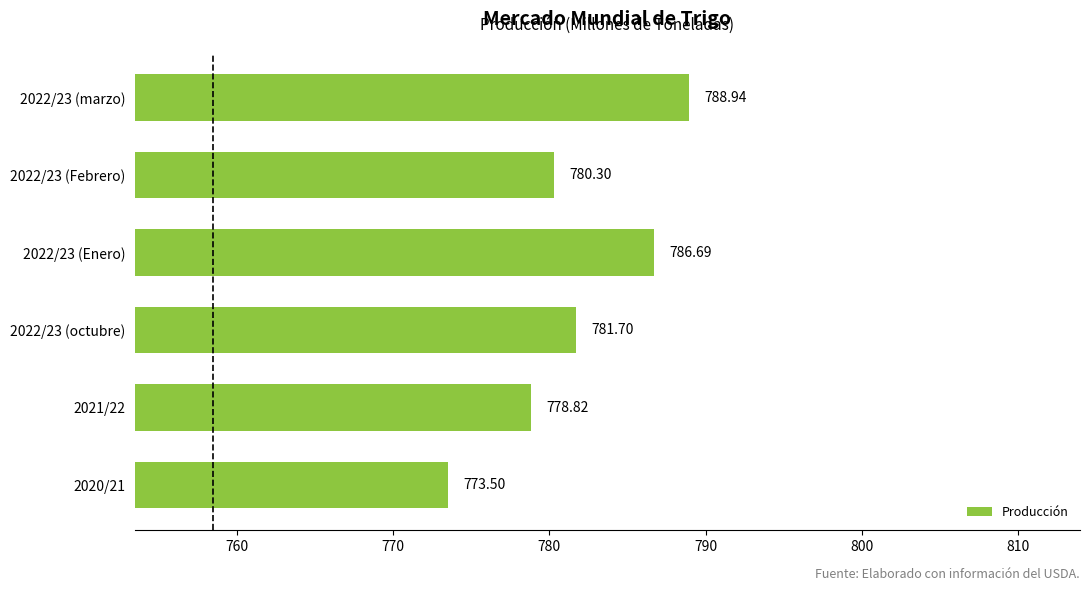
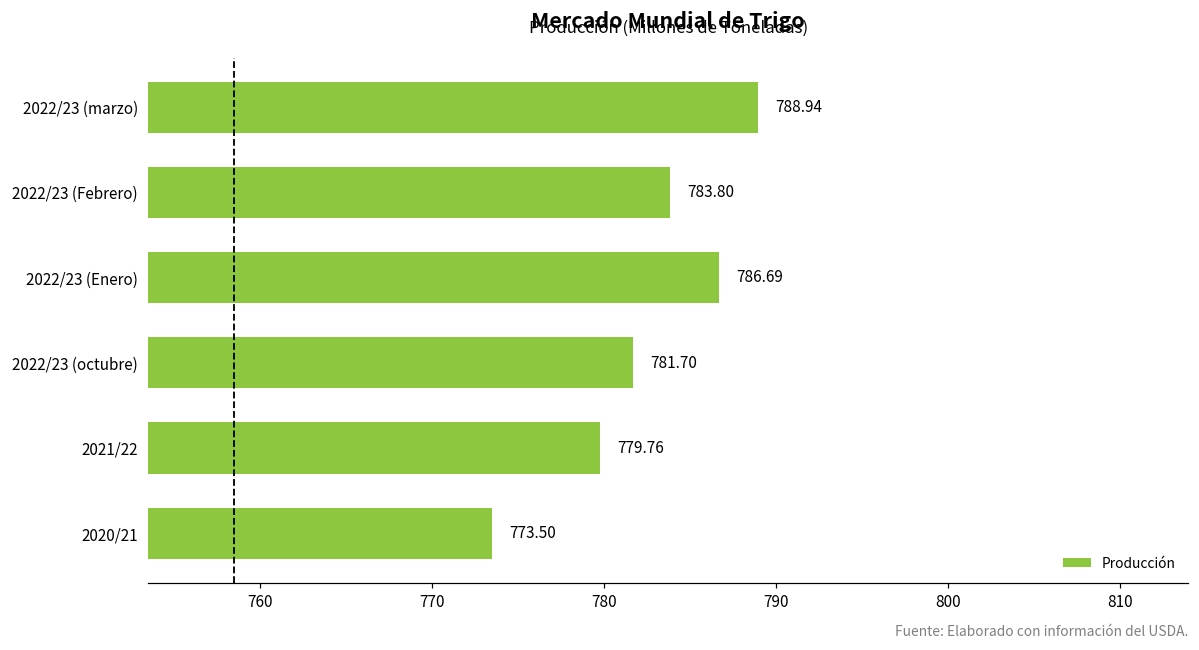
2022/23 (Febrero): 780.30 -> 783.80
2021/22: 778.82 -> 779.76
